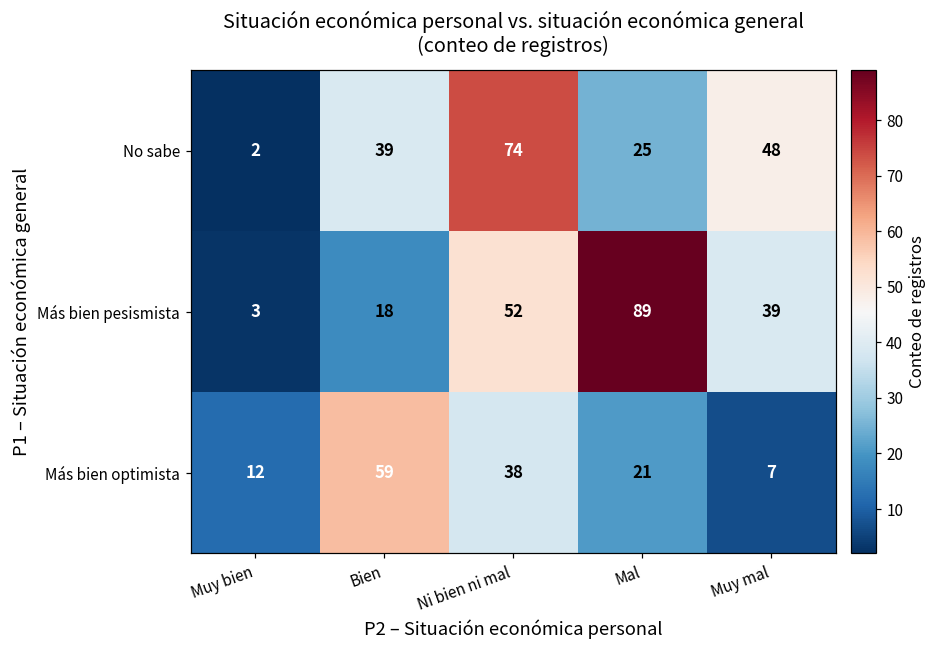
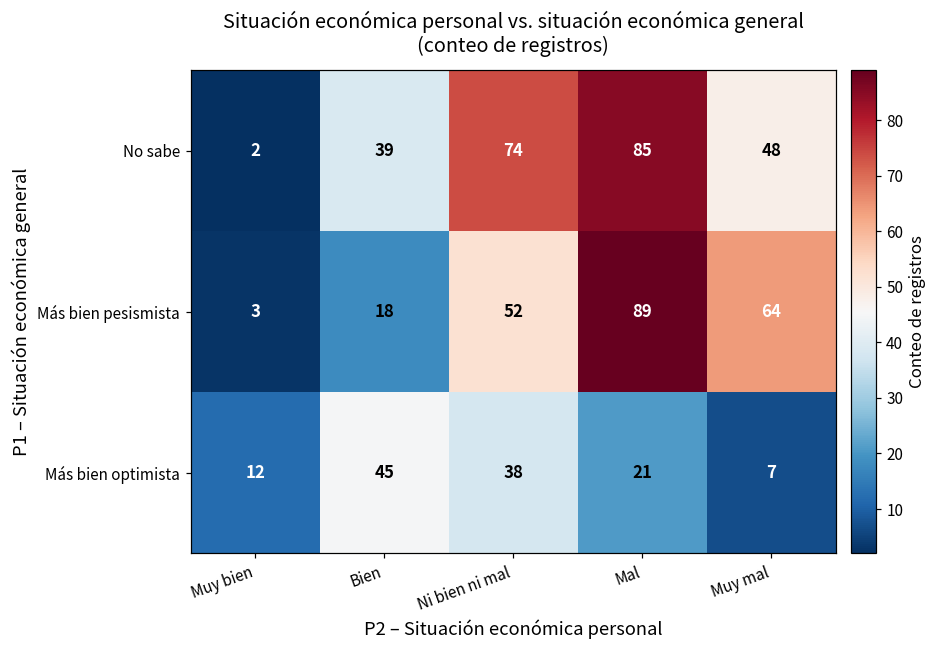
No sabe, Mal: 25 -> 85
Más bien pesismista, Muy mal: 39 -> 64
Más bien optimista, Bien: 59 -> 45
